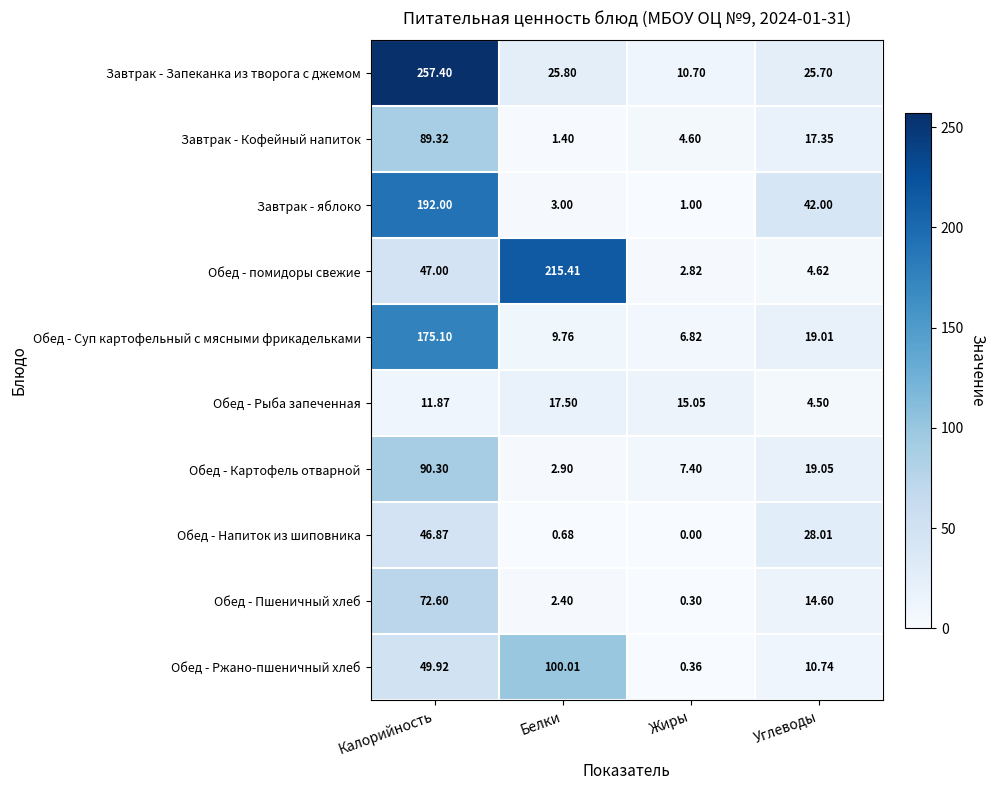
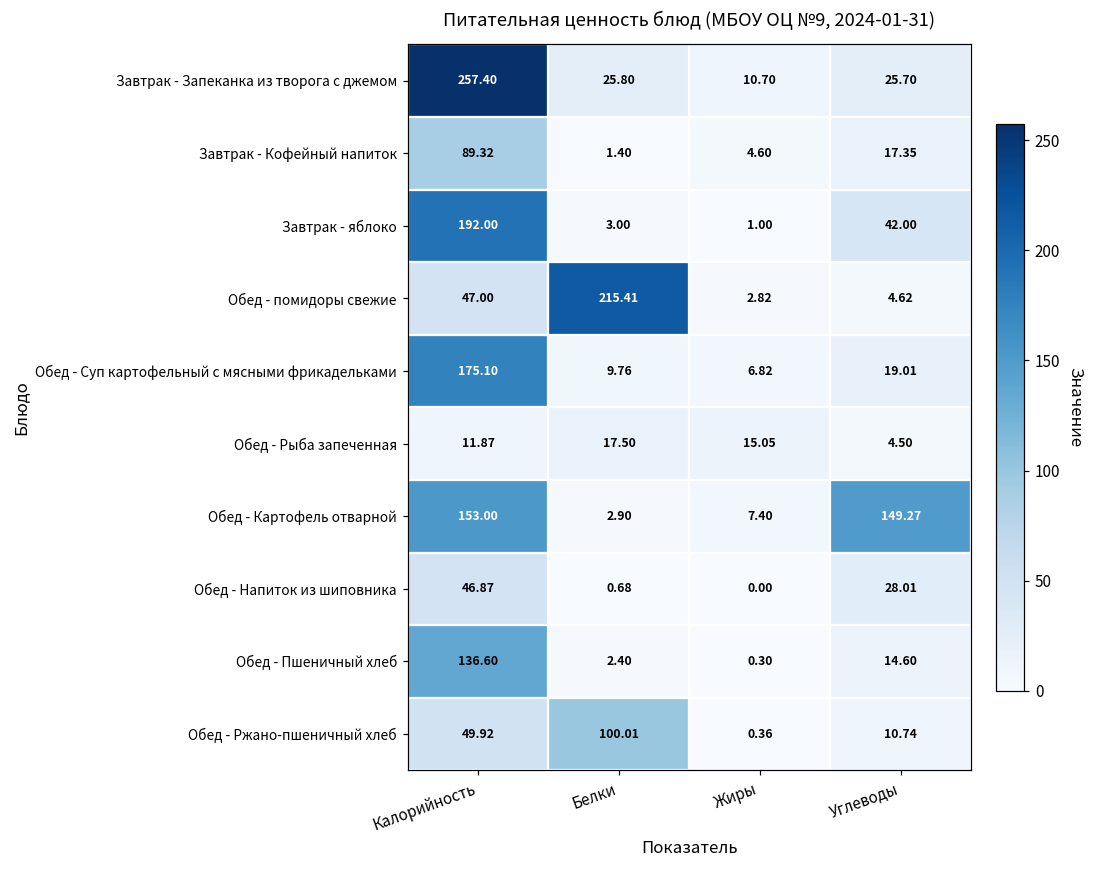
Обед - Картофель отварной, Калорийность: 90.30 -> 153.00
Обед - Картофель отварной, Углеводы: 19.05 -> 149.27
Обед - Пшеничный хлеб, Калорийность: 72.60 -> 136.60
